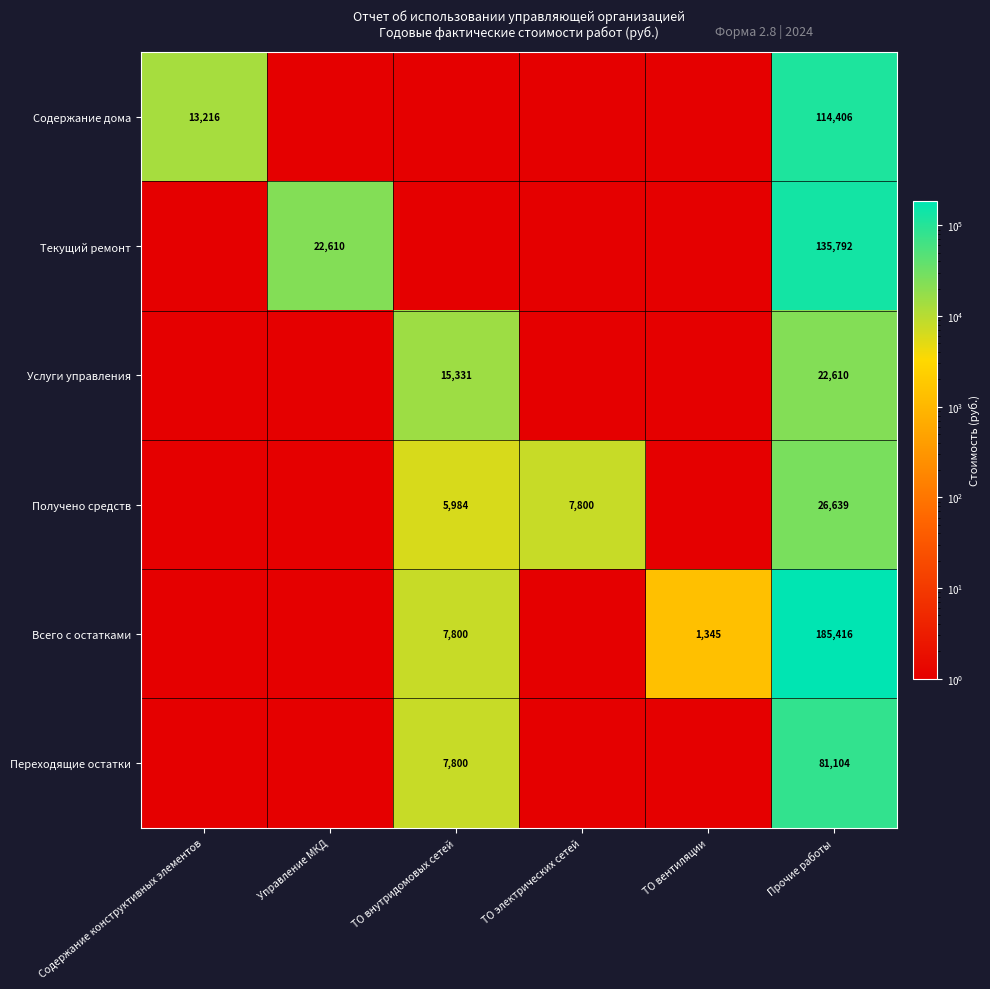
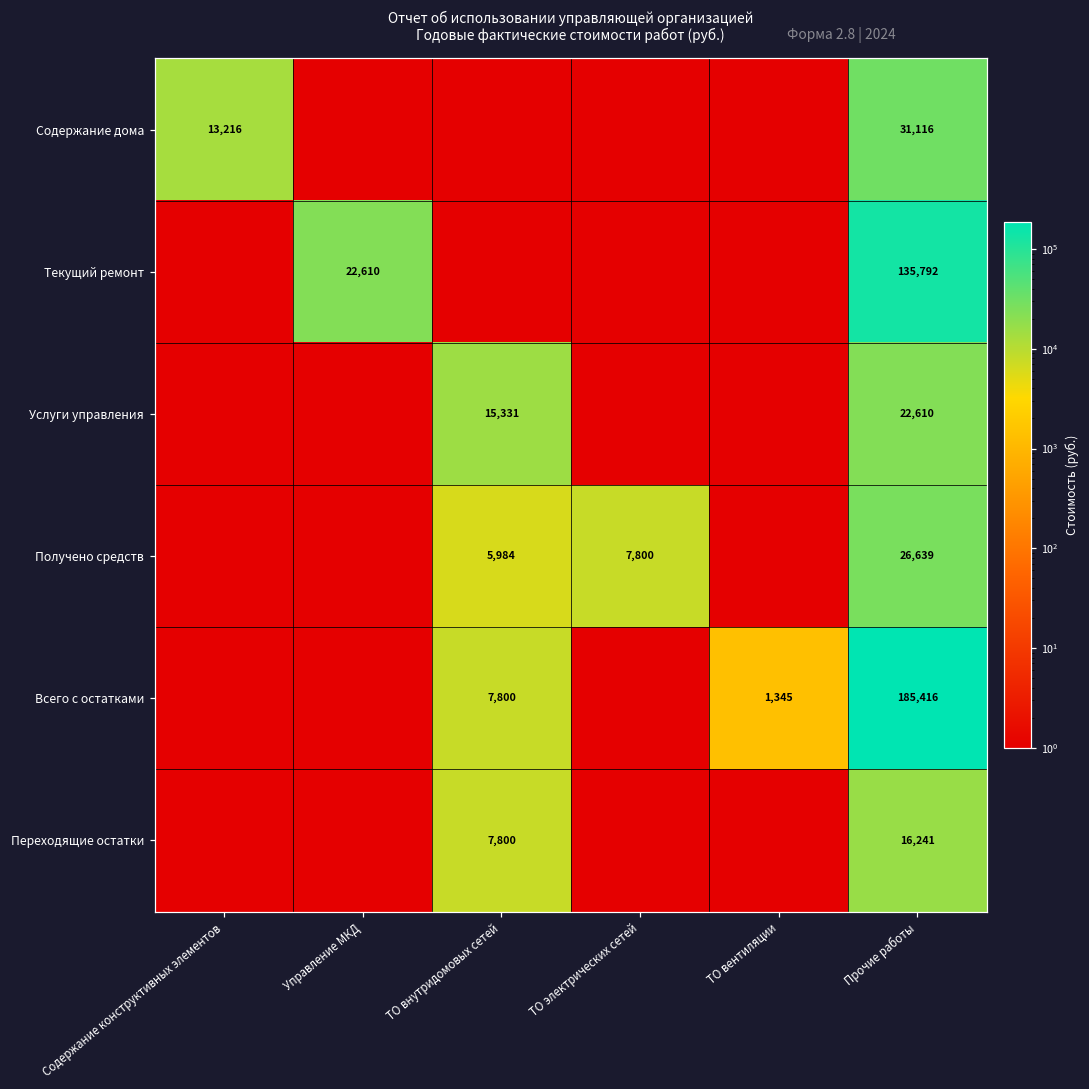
Содержание дома, Прочие работы: 114,406 -> 31,116
Переходящие остатки, Прочие работы: 81,104 -> 16,241
